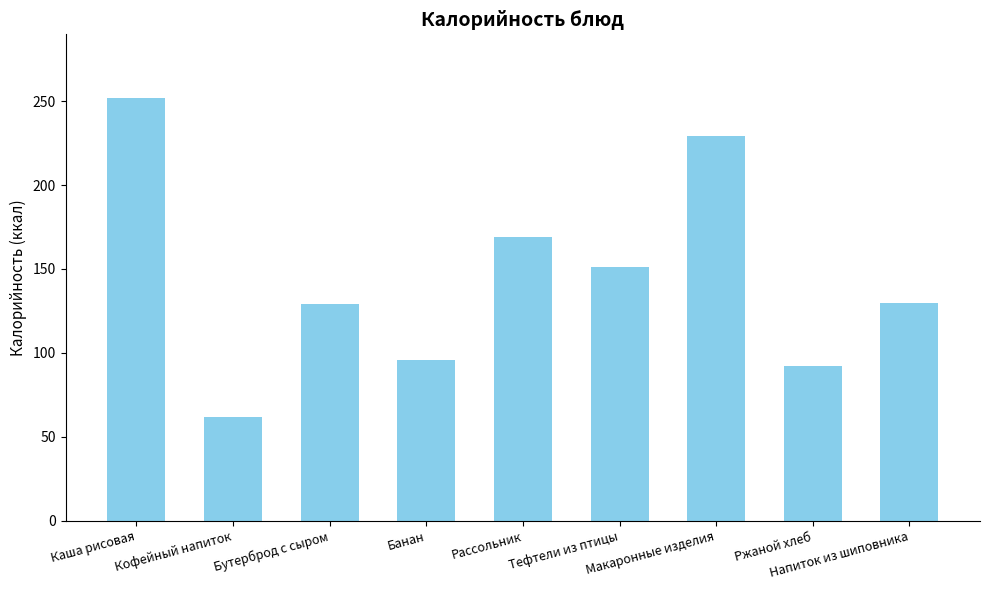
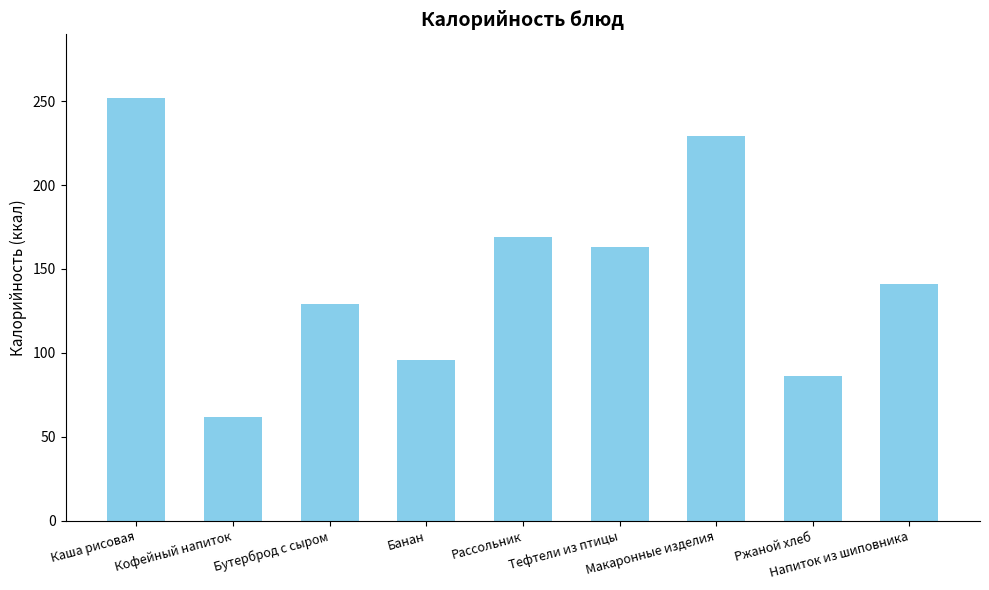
Тефтели из птицы: 151 -> 163
Ржаной хлеб: 92 -> 86
Напиток из шиповника: 130 -> 141
